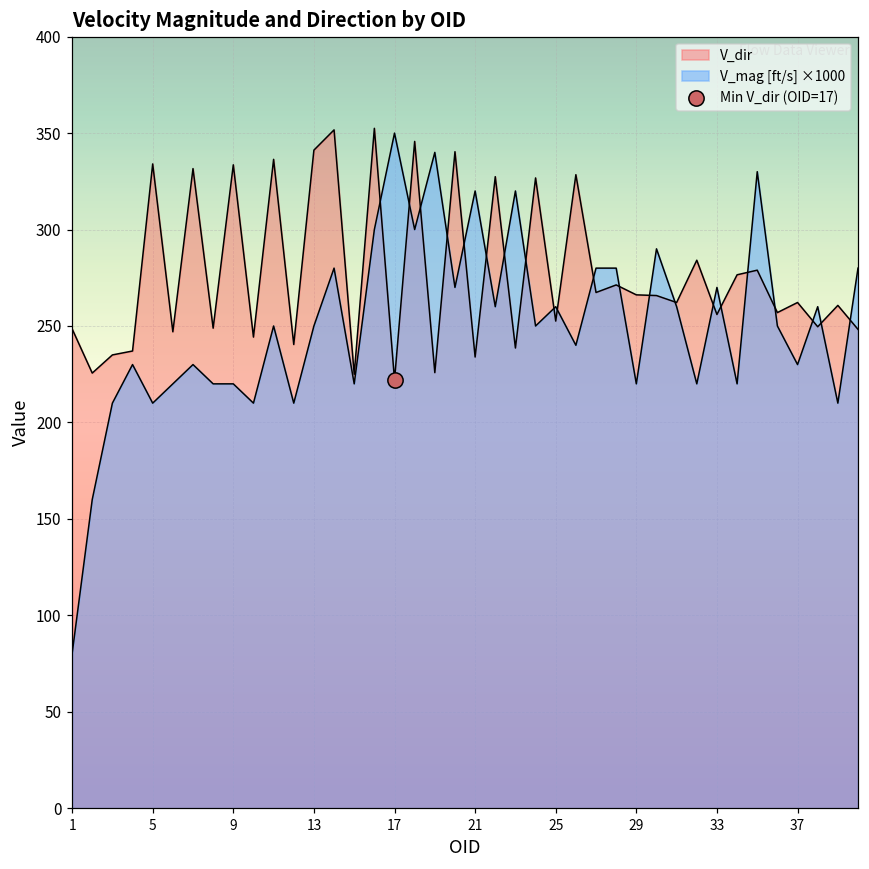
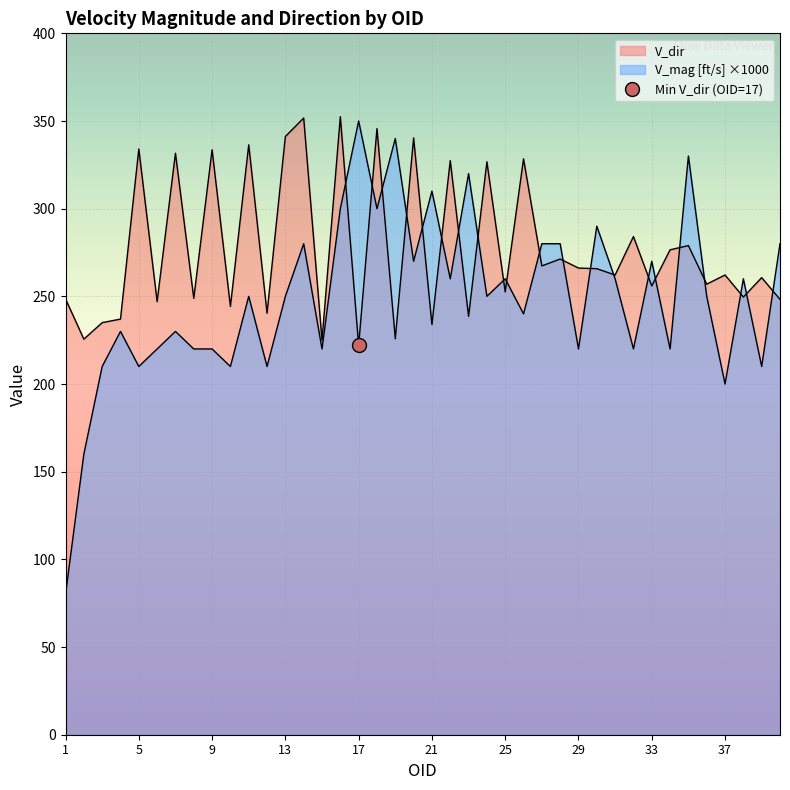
V_mag [ft/s] ×1000, 21: 320 -> 310
V_mag [ft/s] ×1000, 37: 230 -> 200
